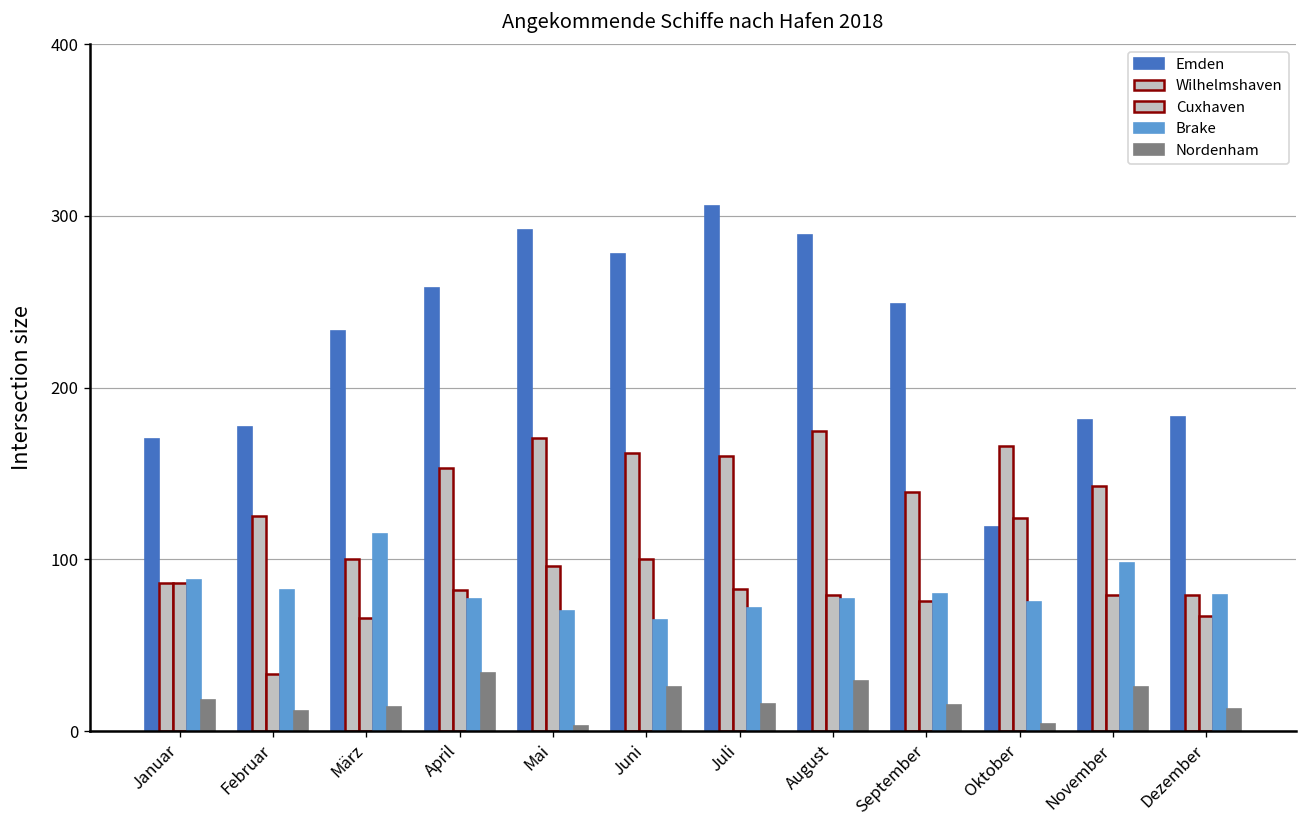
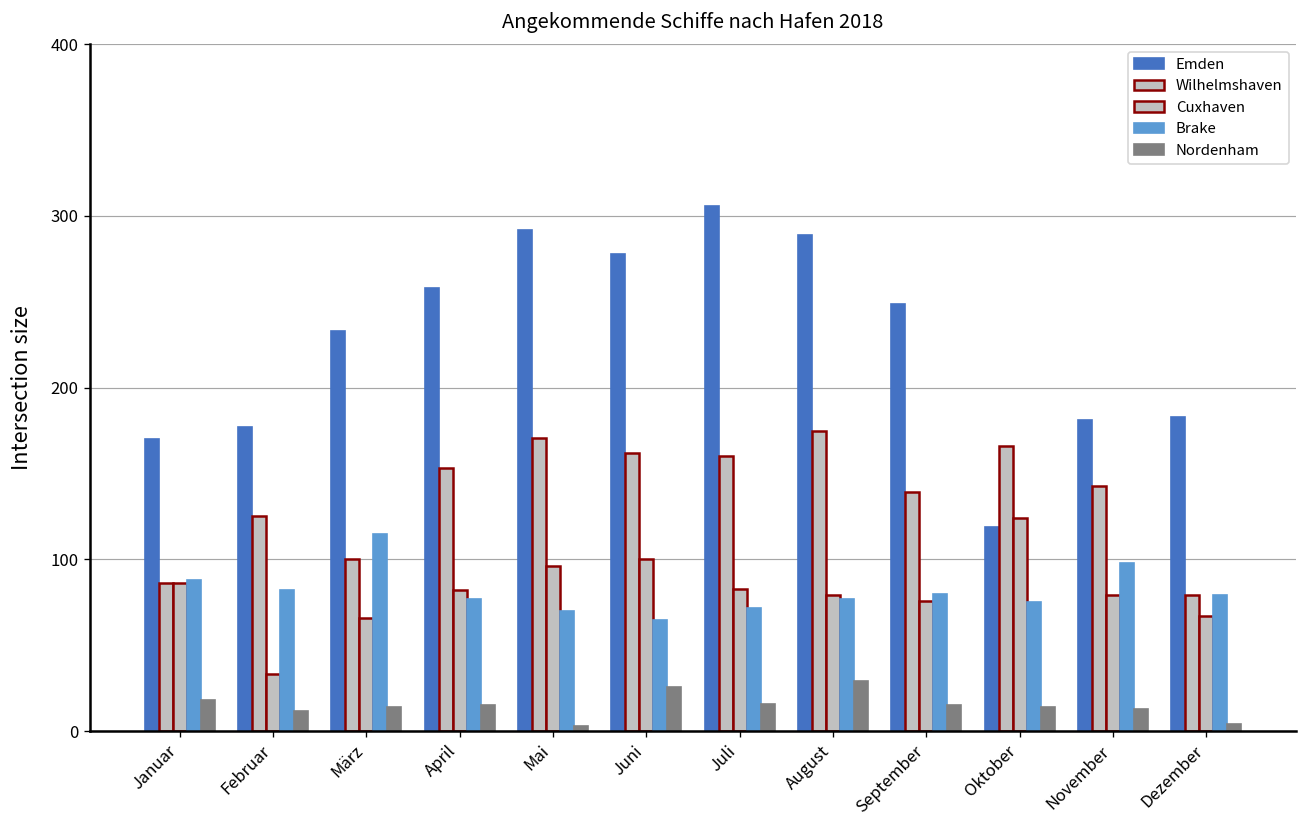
Nordenham, April: 34 -> 15
Nordenham, Oktober: 4 -> 14
Nordenham, November: 26 -> 13
Nordenham, Dezember: 13 -> 4
